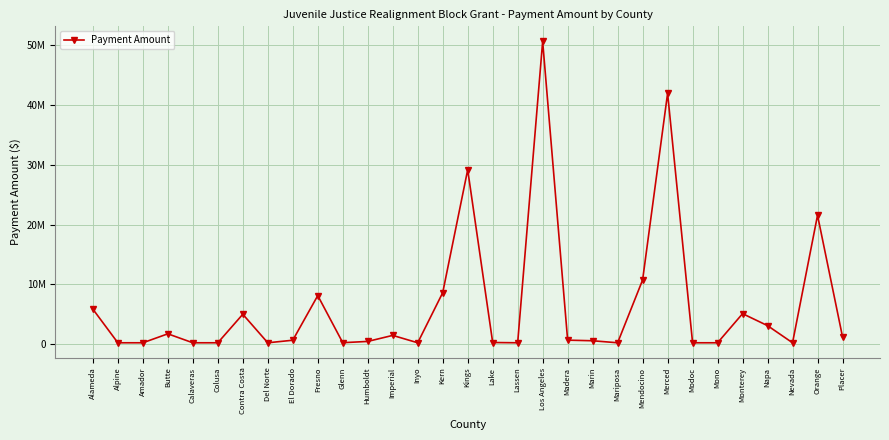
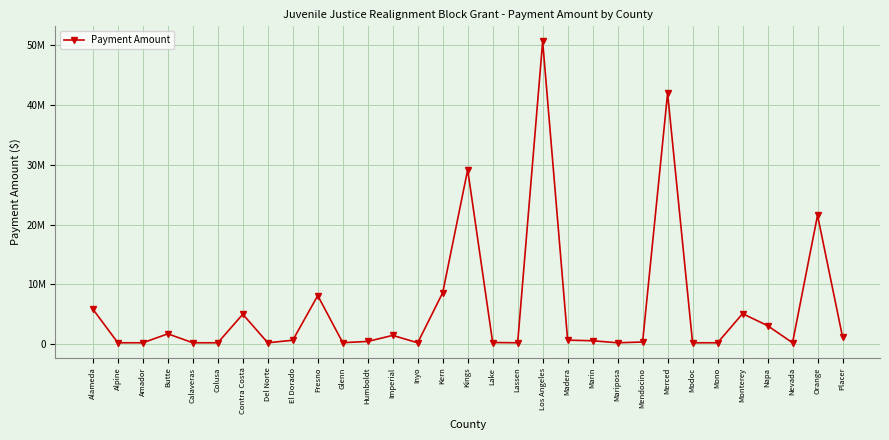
Mendocino: 11000000 -> 0
